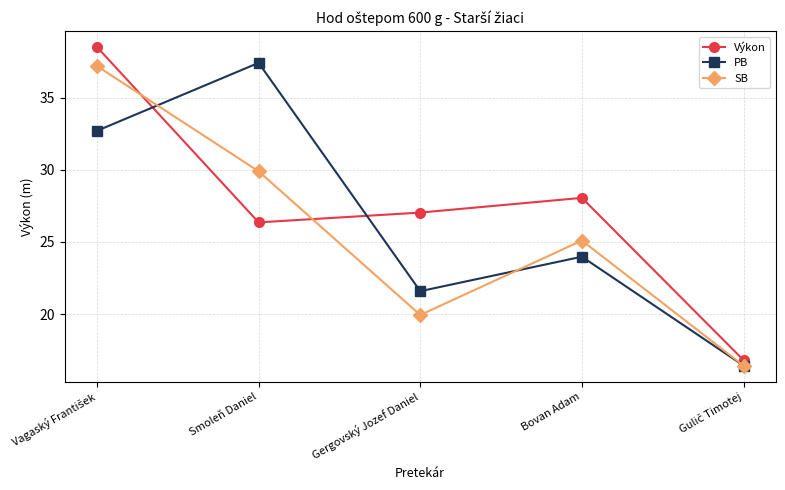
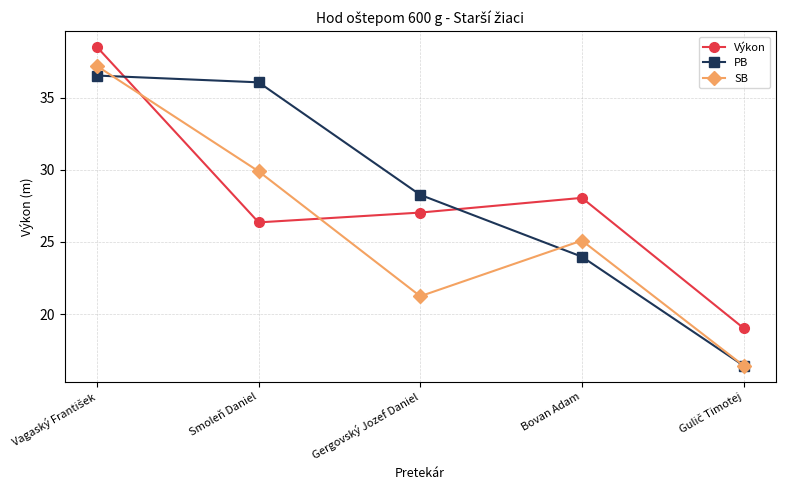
PB, Vagaský František: 32.7 -> 36.5
PB, Smoleň Daniel: 37.4 -> 36.1
PB, Gergovský Jozef Daniel: 21.6 -> 28.3
SB, Gergovský Jozef Daniel: 19.9 -> 21.2
Výkon, Gulič Timotej: 16.8 -> 19.0
